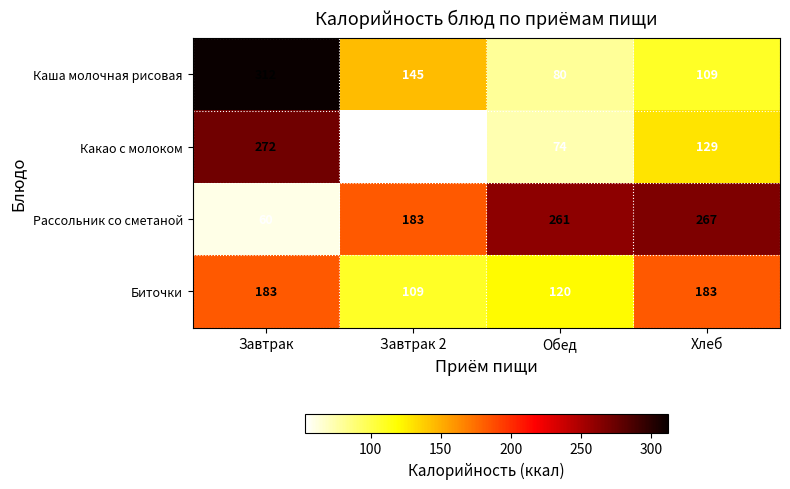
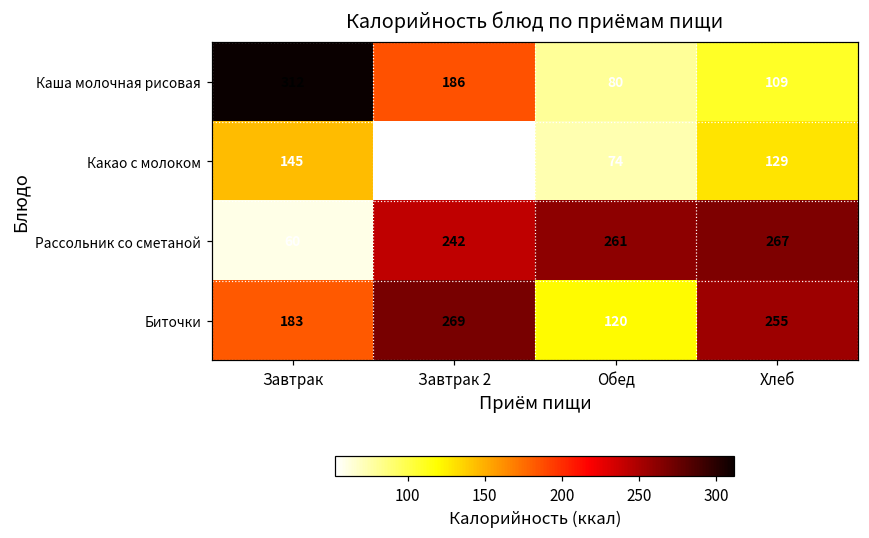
Каша молочная рисовая, Завтрак 2: 145 -> 186
Какао с молоком, Завтрак: 272 -> 145
Рассольник со сметаной, Завтрак 2: 183 -> 242
Биточки, Завтрак 2: 109 -> 269
Биточки, Хлеб: 183 -> 255
